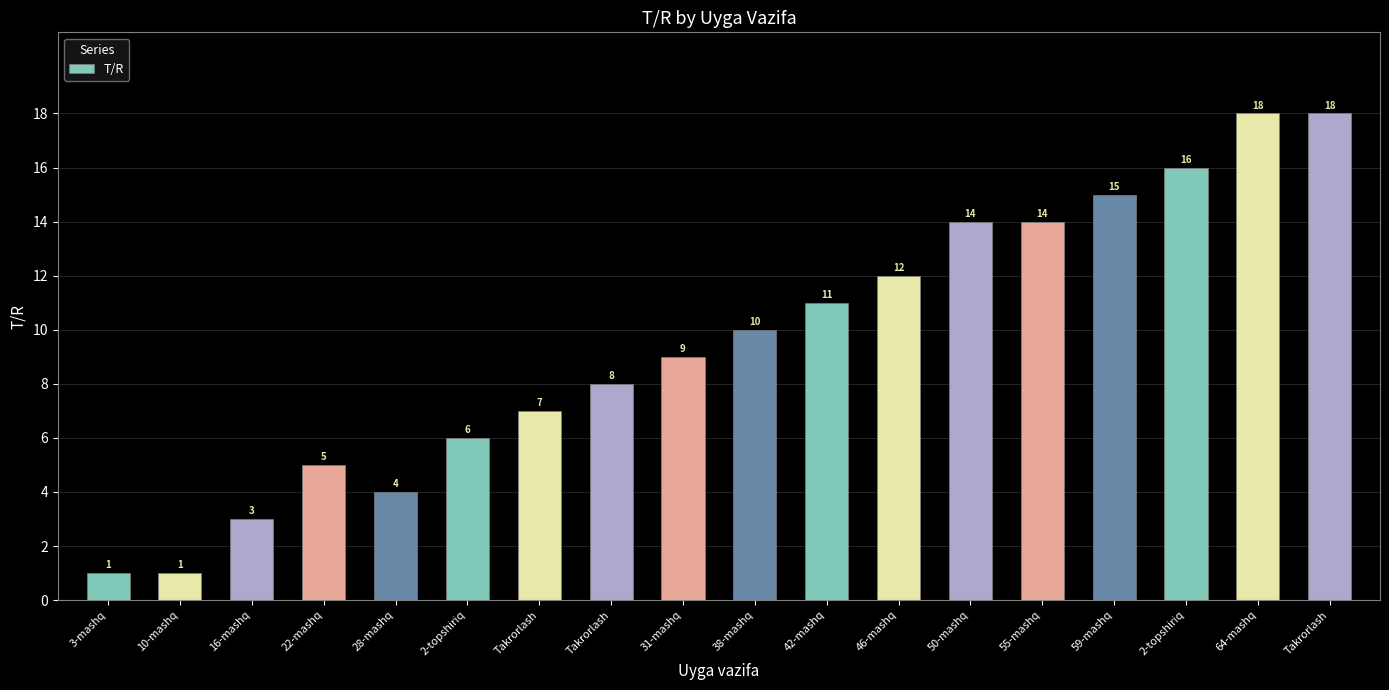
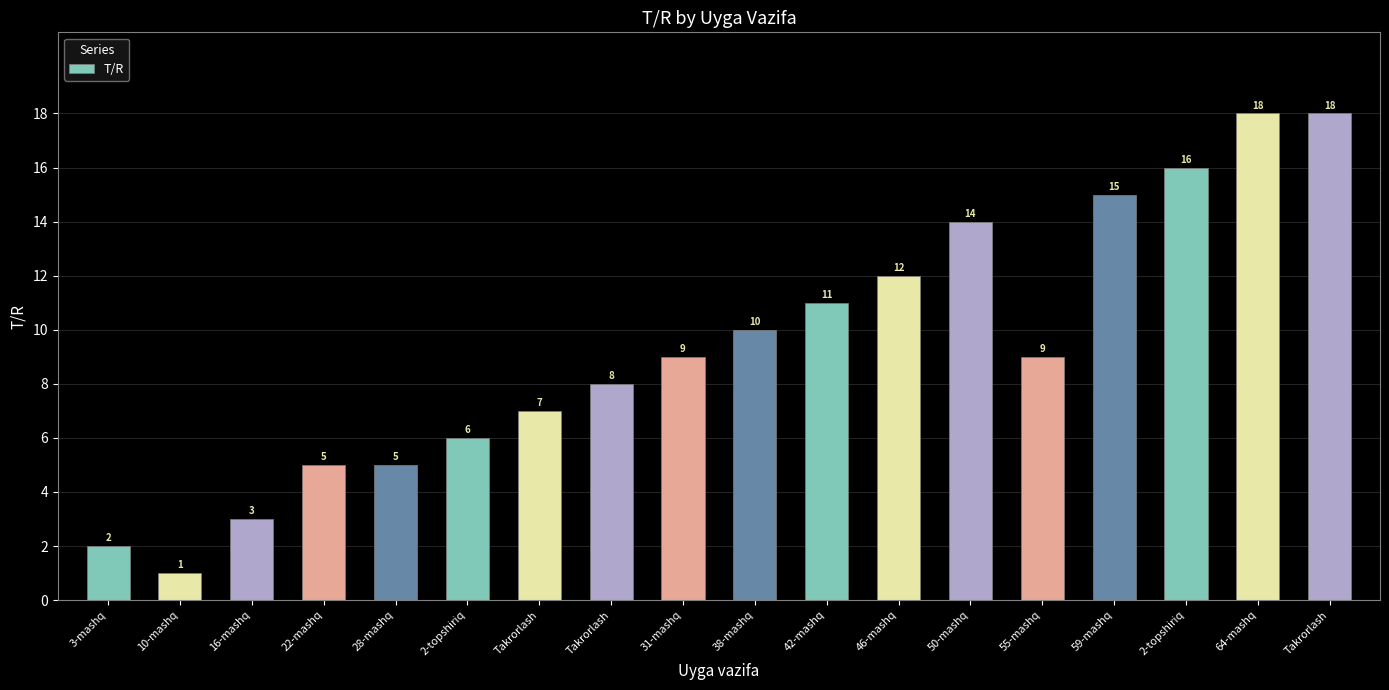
3-mashq: 1 -> 2
28-mashq: 4 -> 5
55-mashq: 14 -> 9
